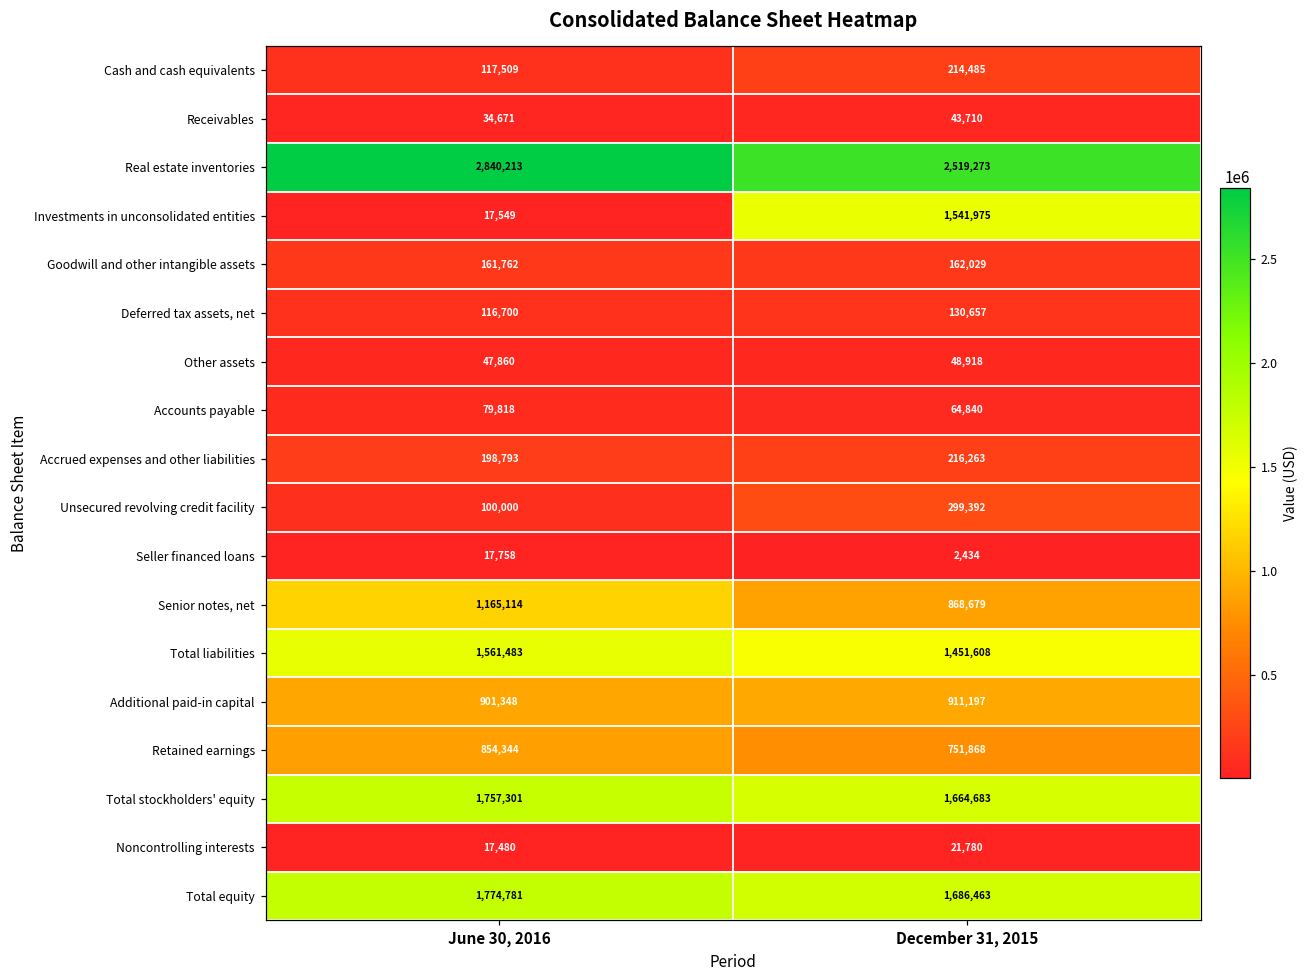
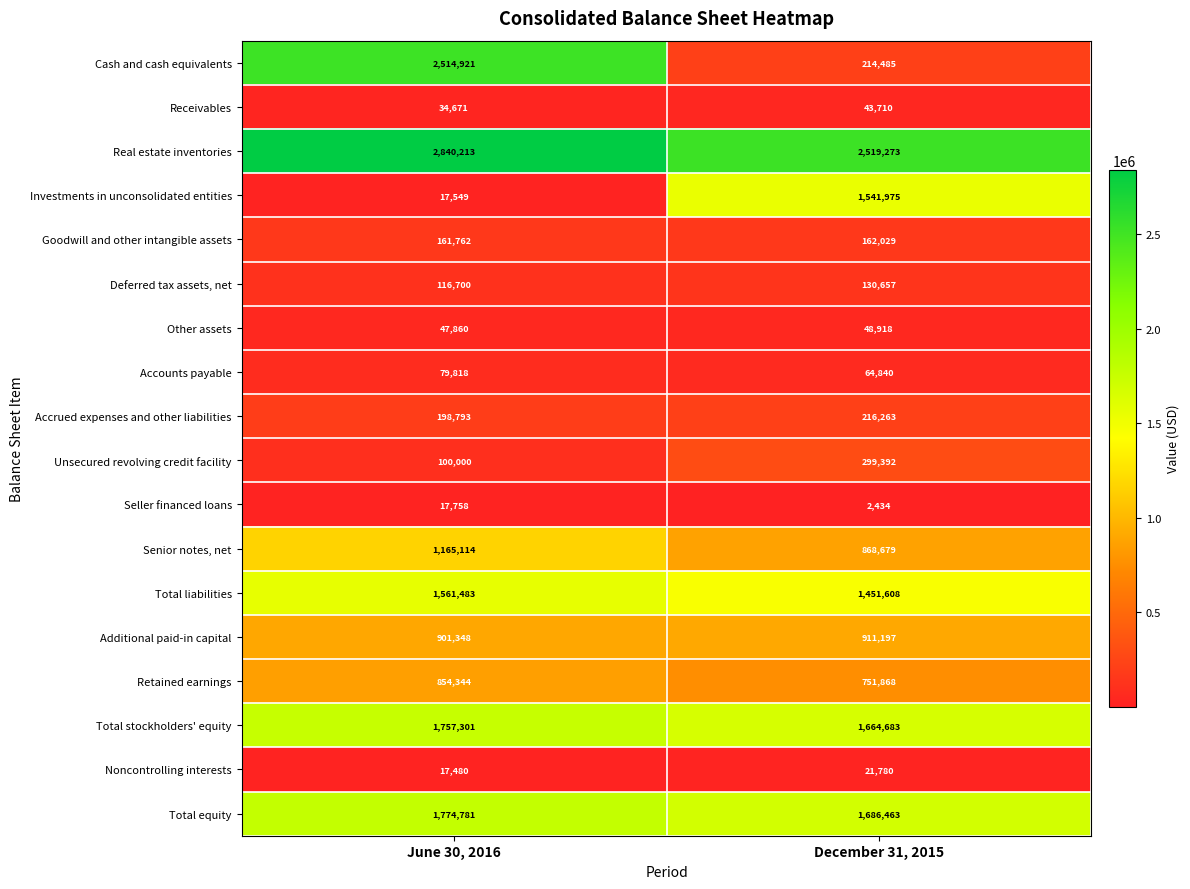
Cash and cash equivalents, June 30, 2016: 117,509 -> 2,514,921
